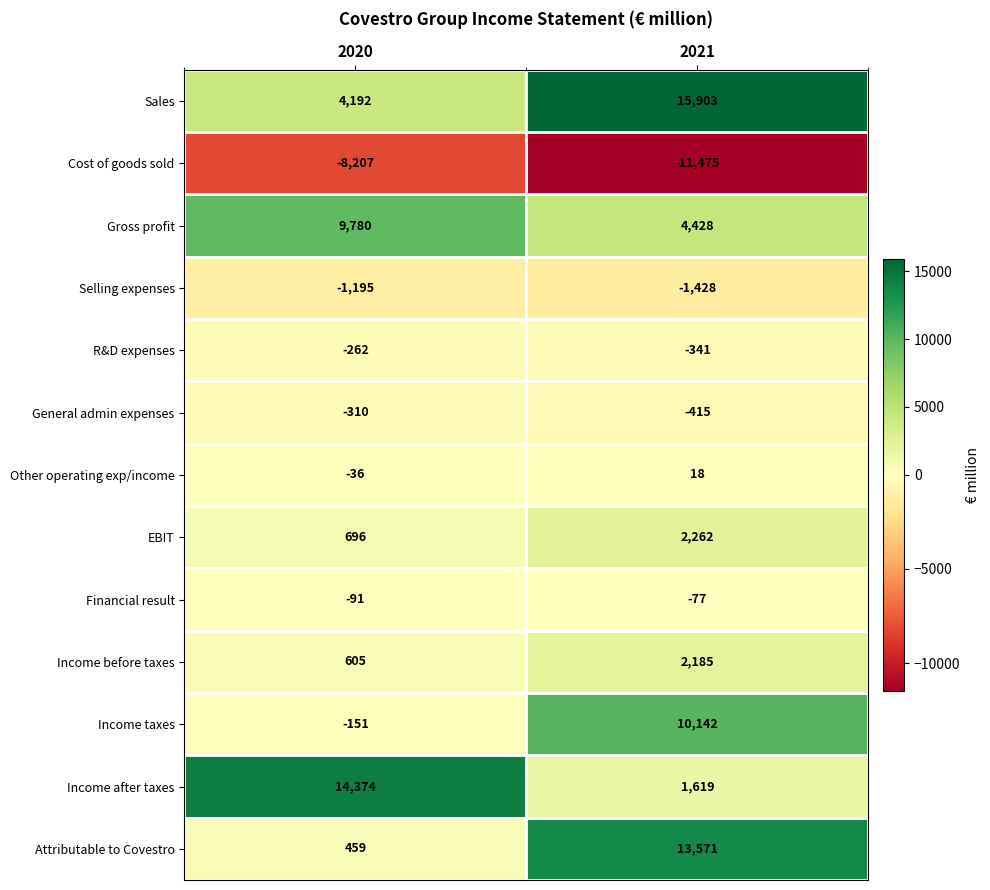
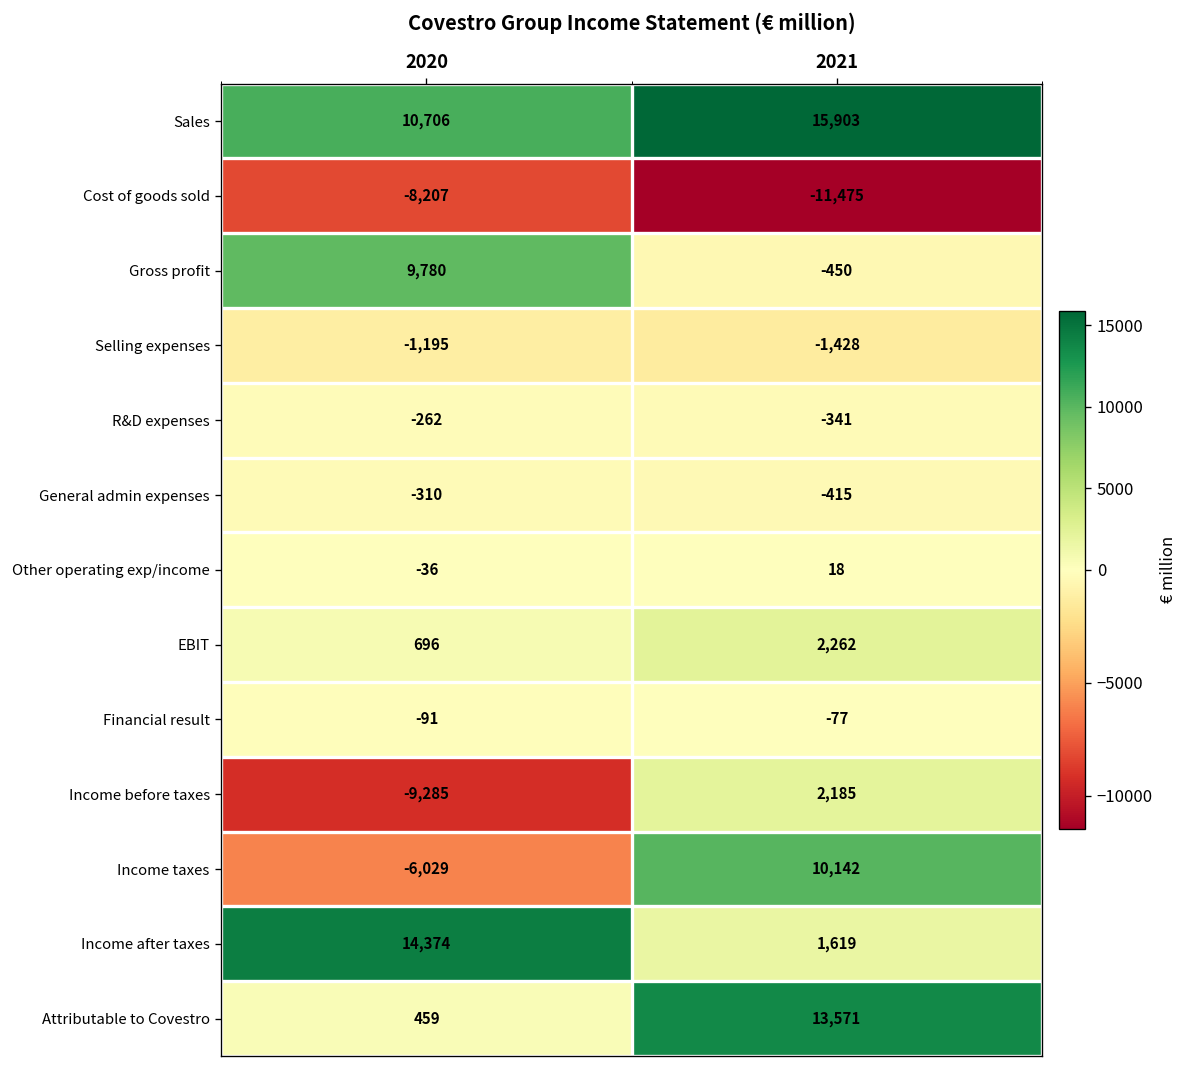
Sales, 2020: 4,192 -> 10,706
Gross profit, 2021: 4,428 -> -450
Income before taxes, 2020: 605 -> -9,285
Income taxes, 2020: -151 -> -6,029
